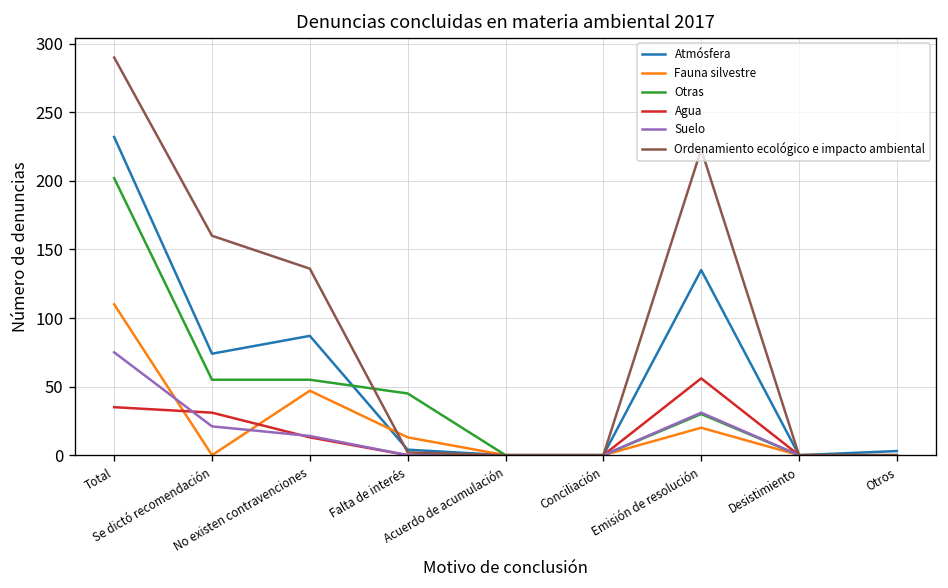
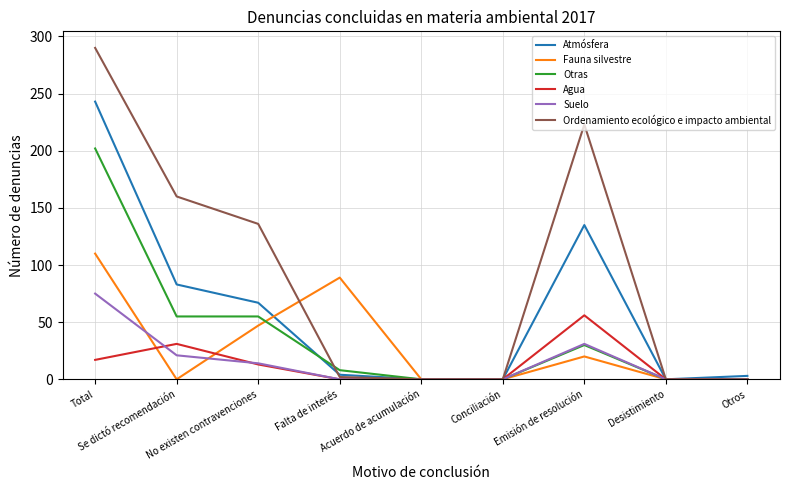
Atmósfera, Total: 232 -> 243
Agua, Total: 35 -> 17
Atmósfera, Se dictó recomendación: 74 -> 83
Atmósfera, No existen contravenciones: 87 -> 67
Fauna silvestre, Falta de interés: 13 -> 89
Otras, Falta de interés: 45 -> 8
